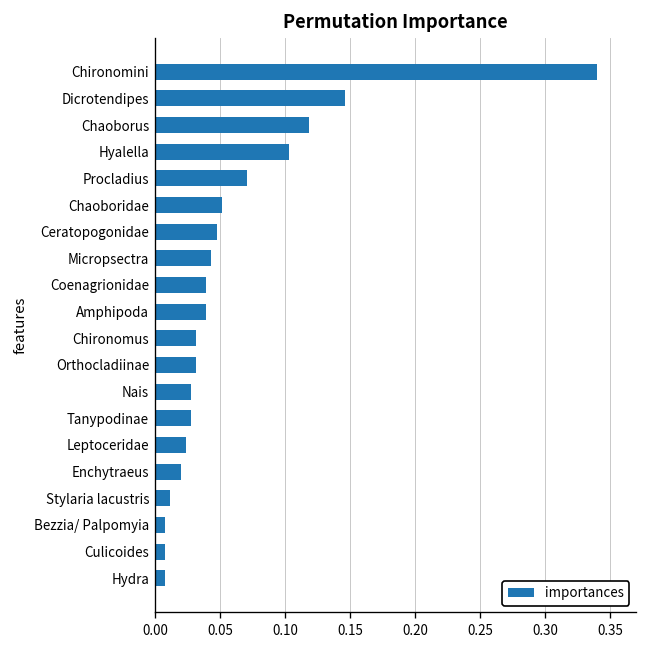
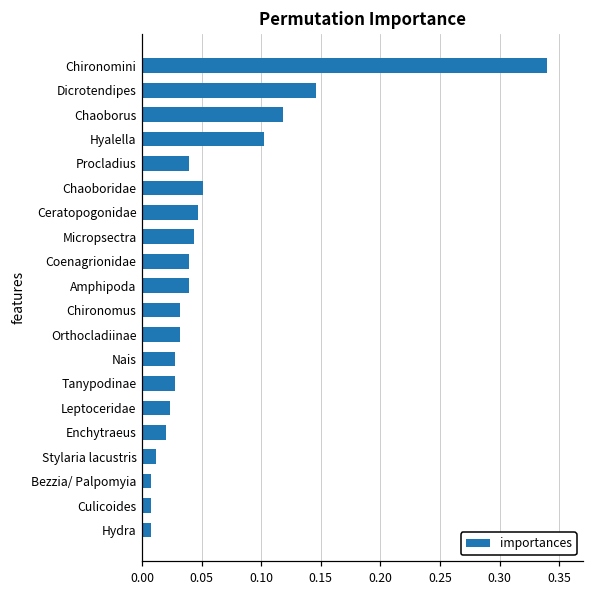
Procladius: 0.071 -> 0.040
